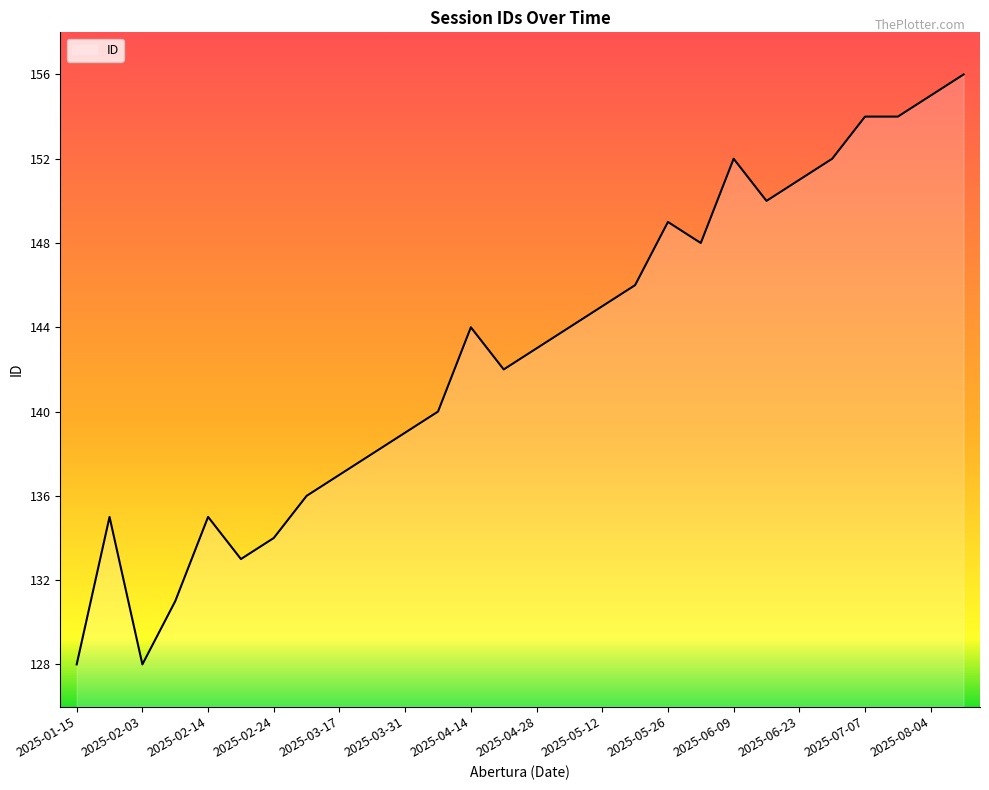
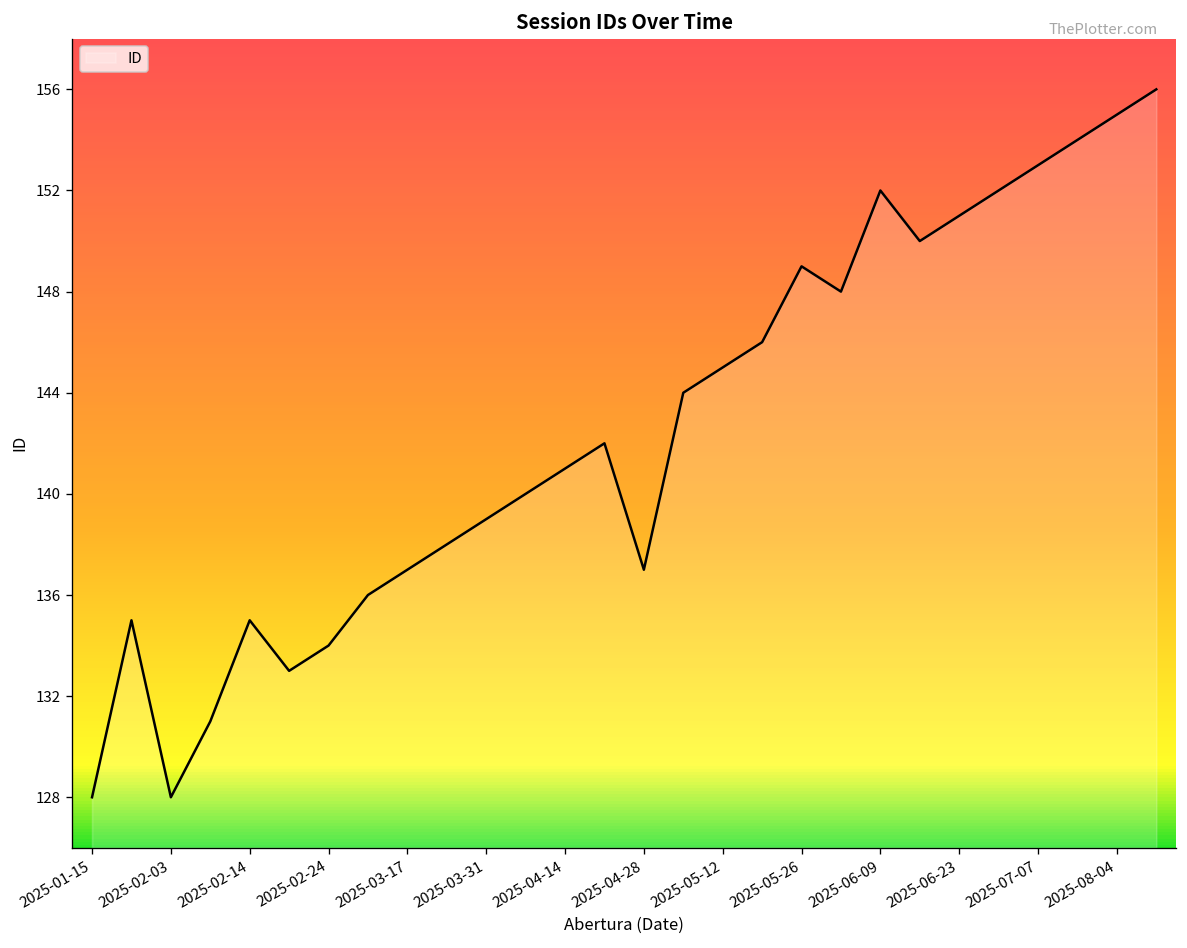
2025-04-14: 144 -> 141
2025-04-28: 143 -> 137
2025-07-07: 154 -> 153
